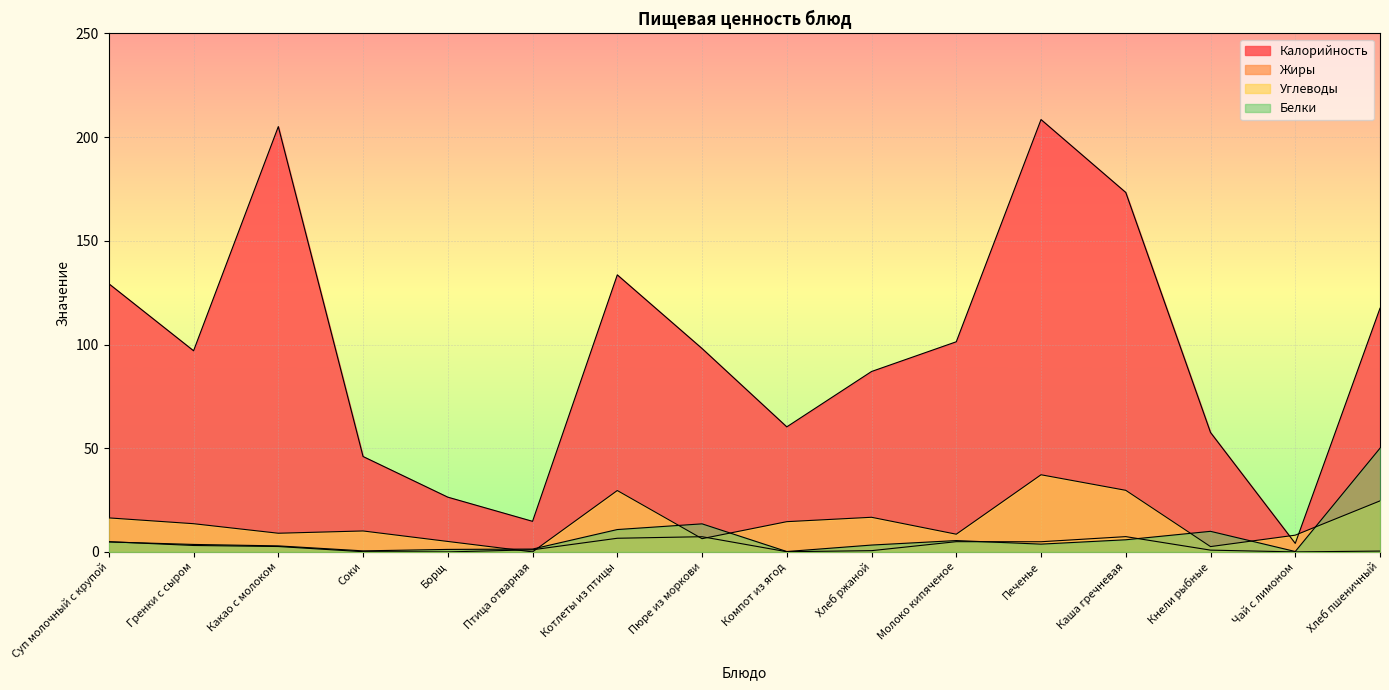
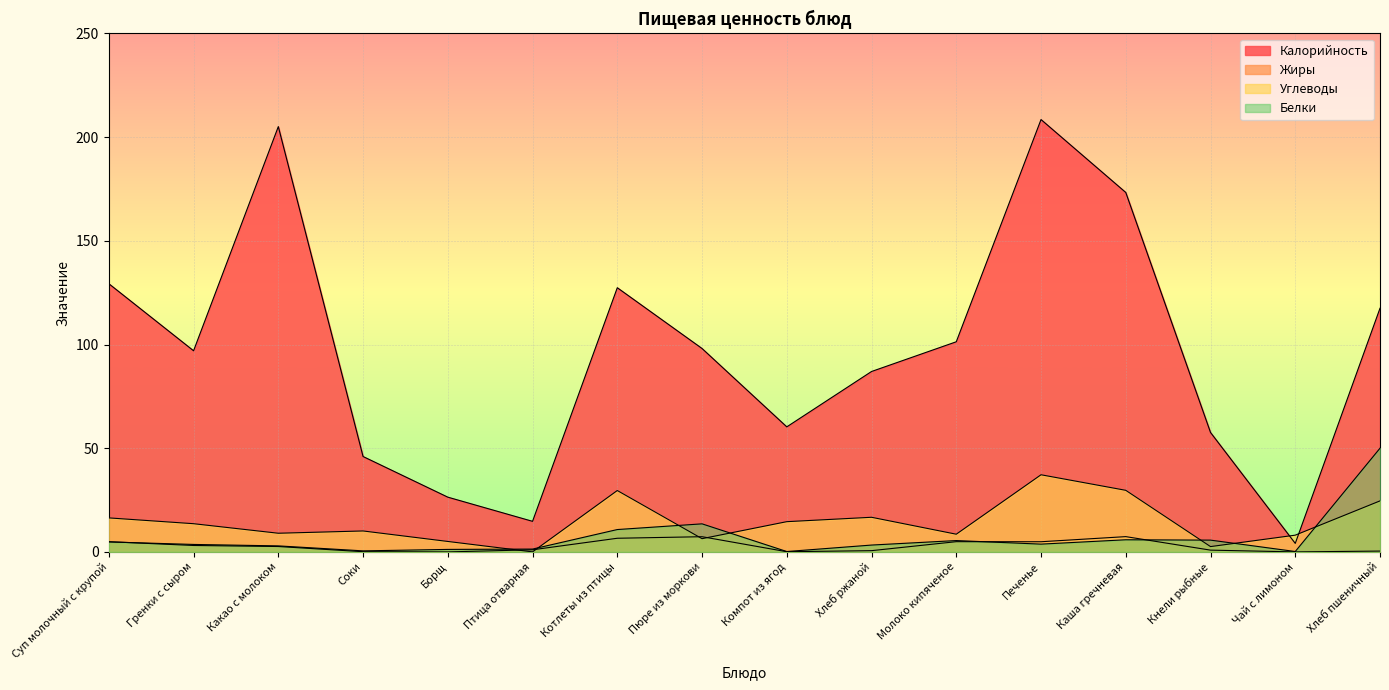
Калорийность, Котлеты из птицы: 134 -> 127
Белки, Кнели рыбные: 10 -> 6
